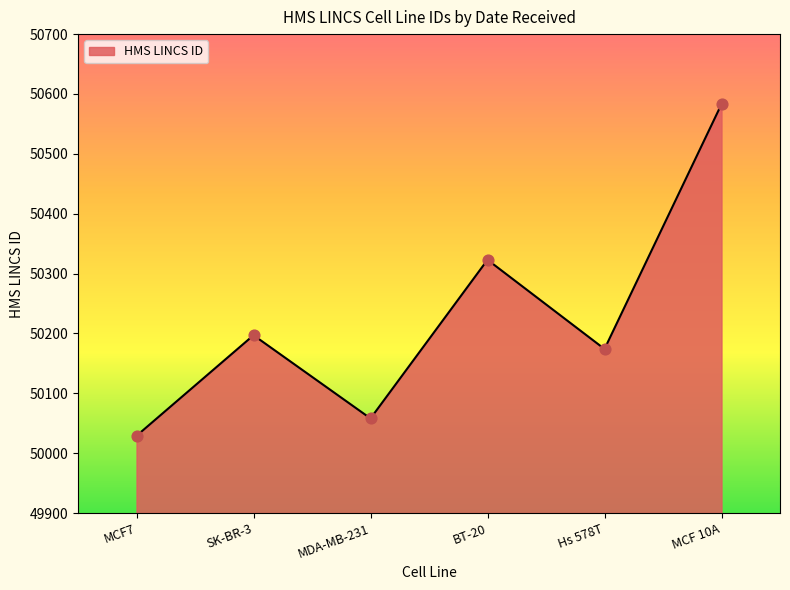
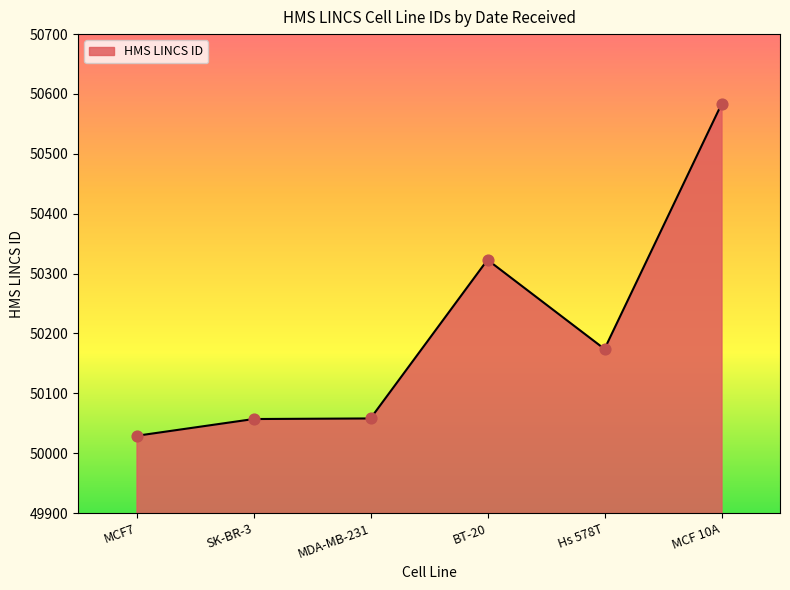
SK-BR-3: 50200 -> 50060
